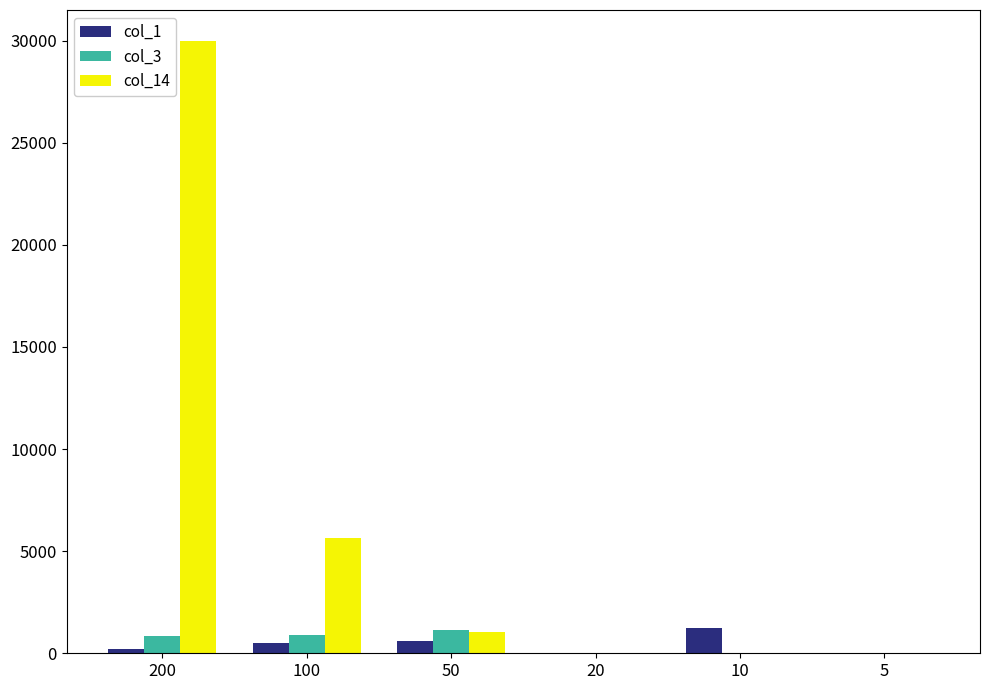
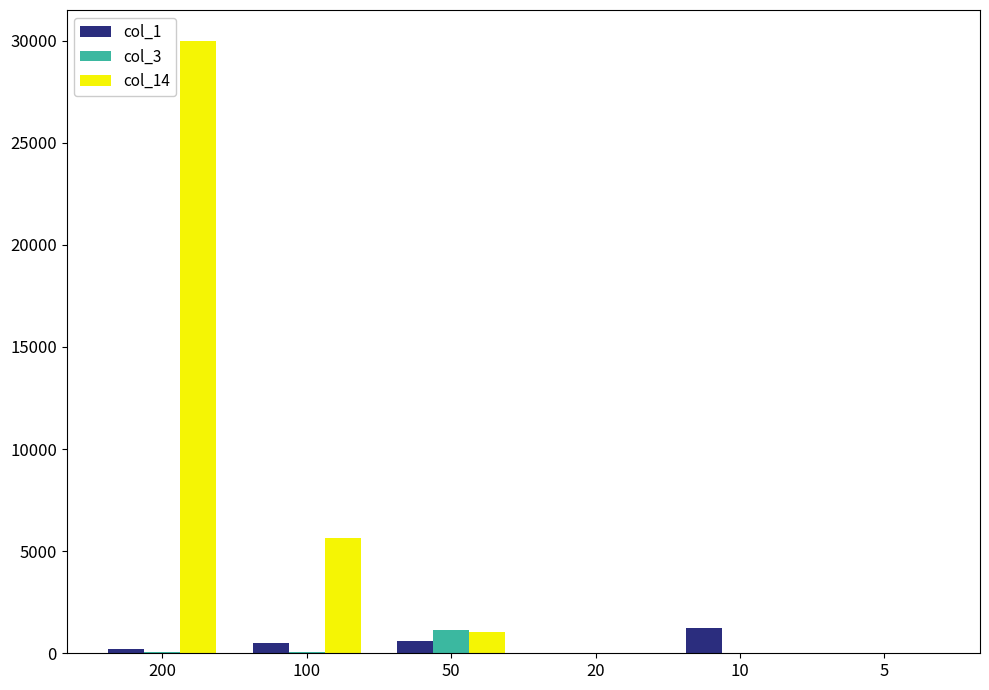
col_3, 200: 900 -> 100
col_3, 100: 900 -> 0
